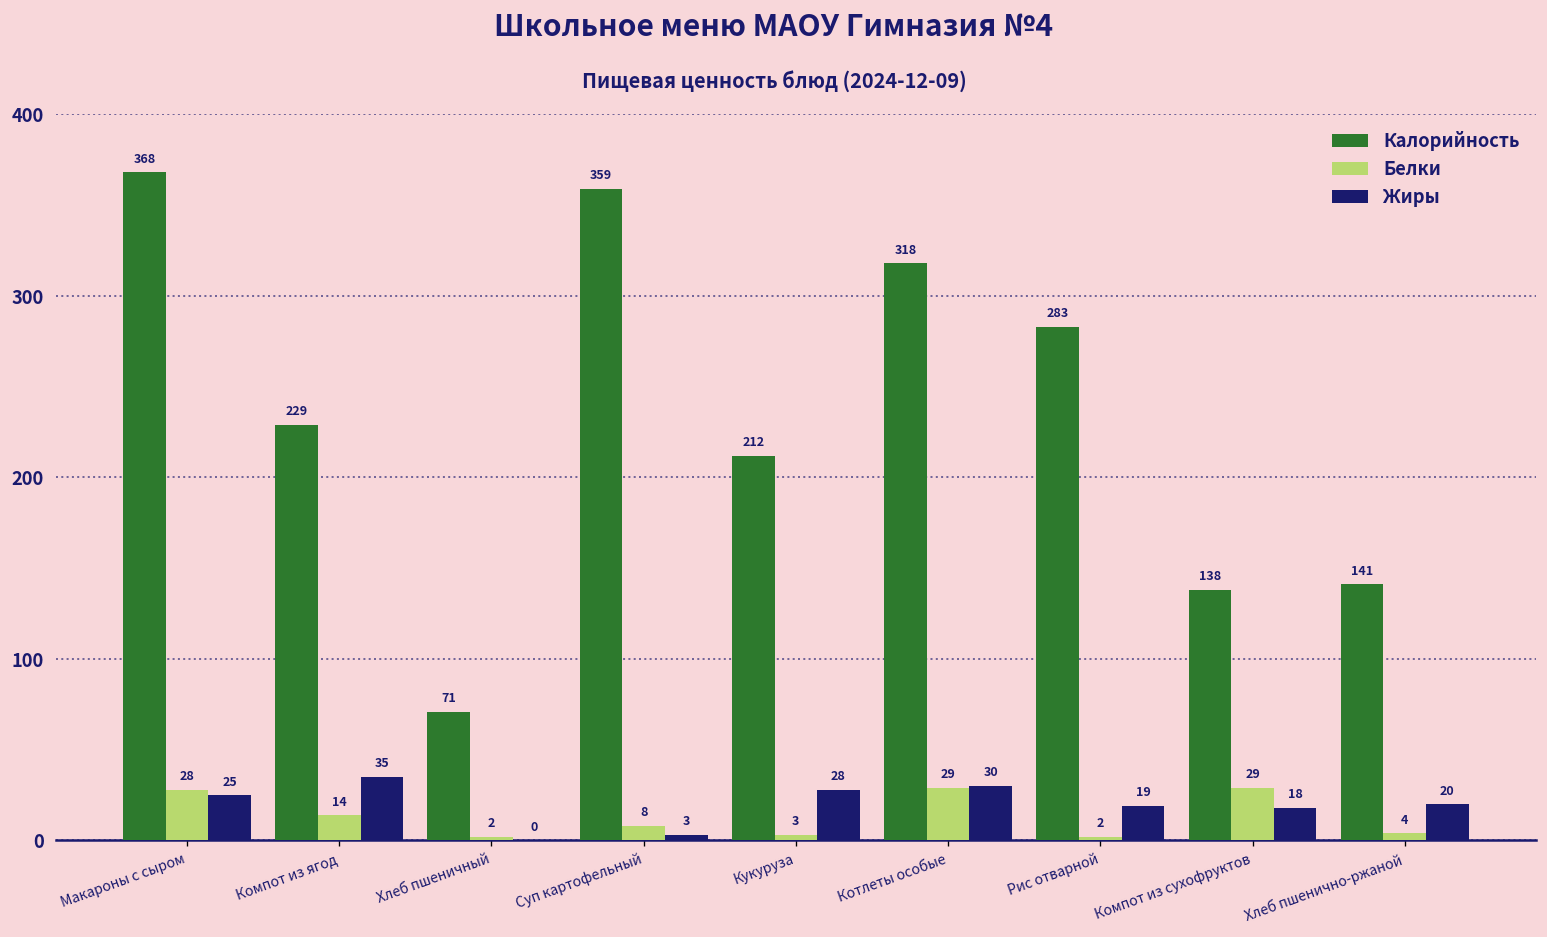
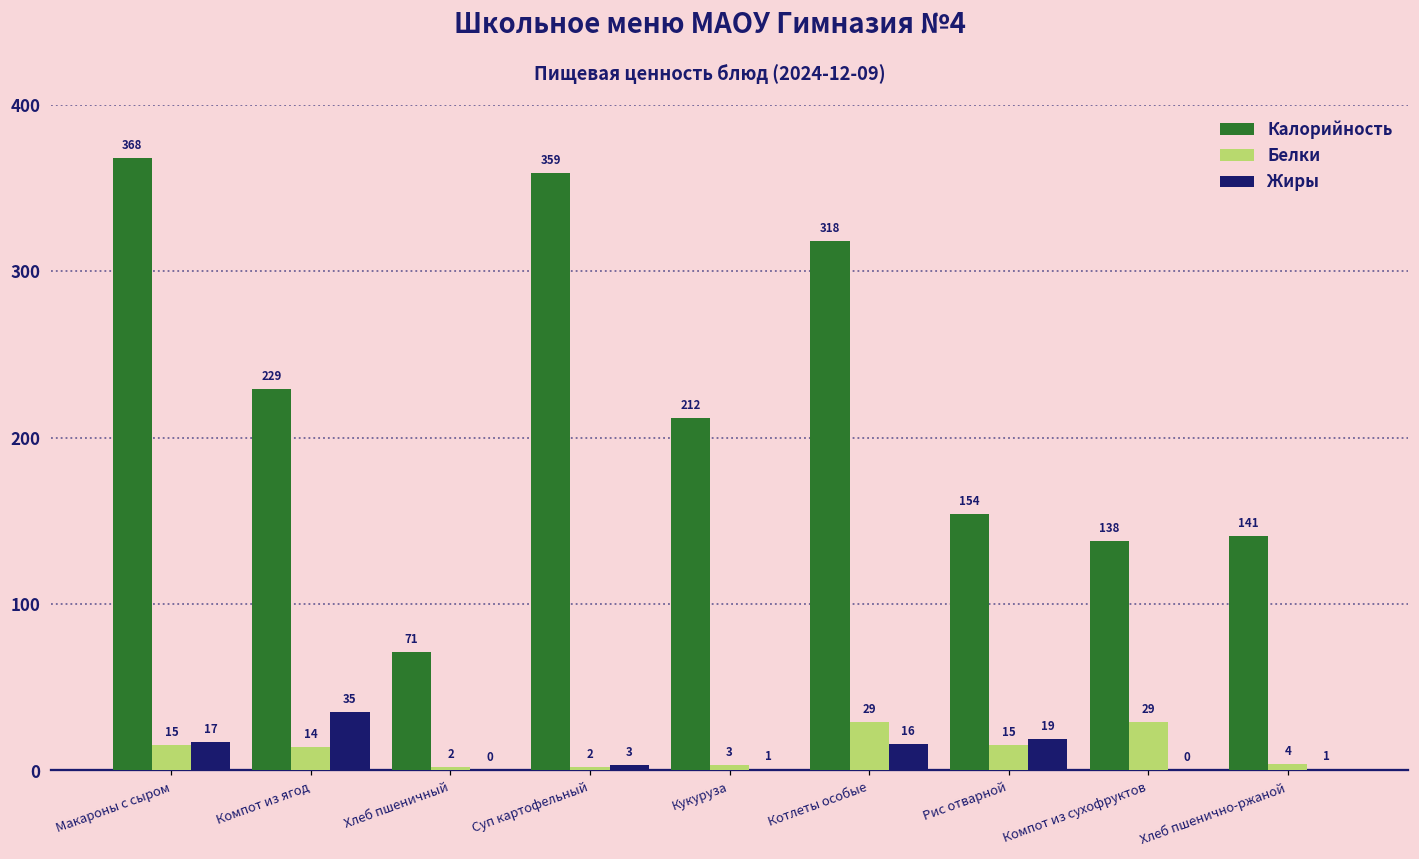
Белки, Макароны с сыром: 28 -> 15
Жиры, Макароны с сыром: 25 -> 17
Белки, Суп картофельный: 8 -> 2
Жиры, Кукуруза: 28 -> 1
Жиры, Котлеты особые: 30 -> 16
Калорийность, Рис отварной: 283 -> 154
Белки, Рис отварной: 2 -> 15
Жиры, Компот из сухофруктов: 18 -> 0
Жиры, Хлеб пшенично-ржаной: 20 -> 1
